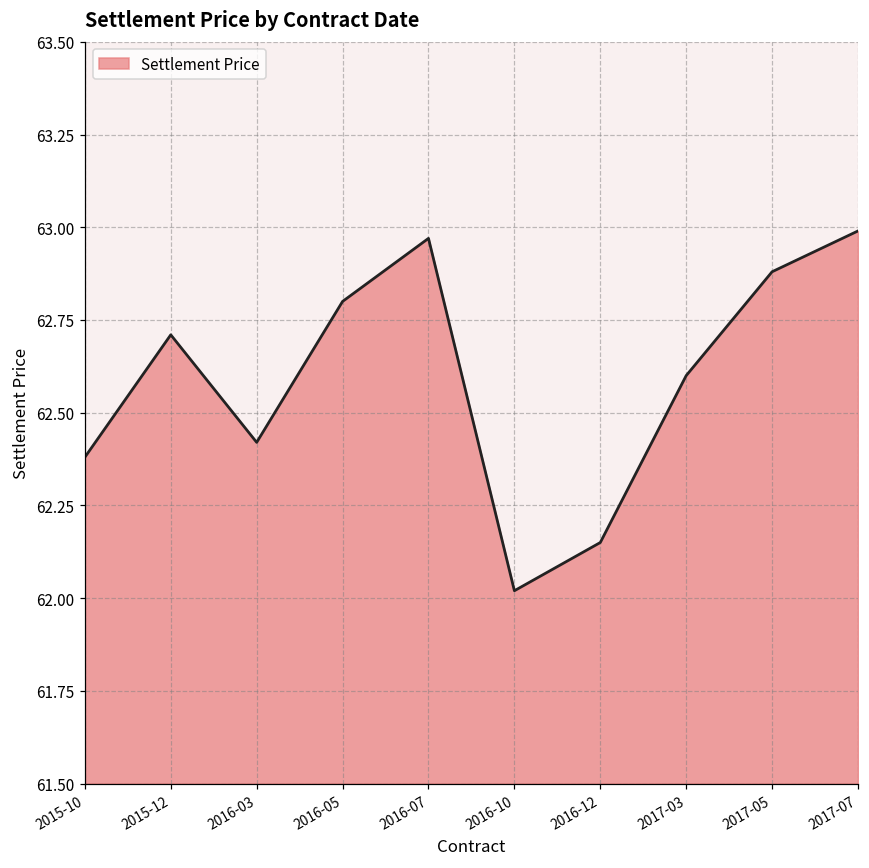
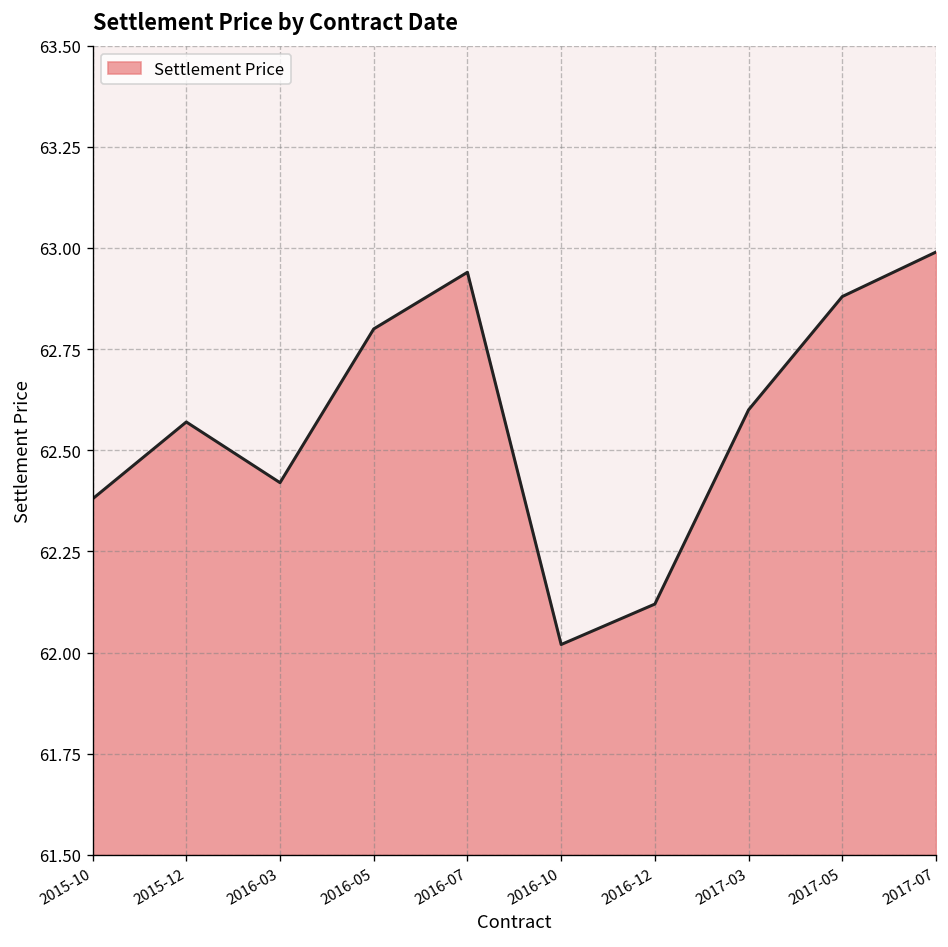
2015-12: 62.71 -> 62.57
2016-07: 62.97 -> 62.94
2016-12: 62.15 -> 62.12
